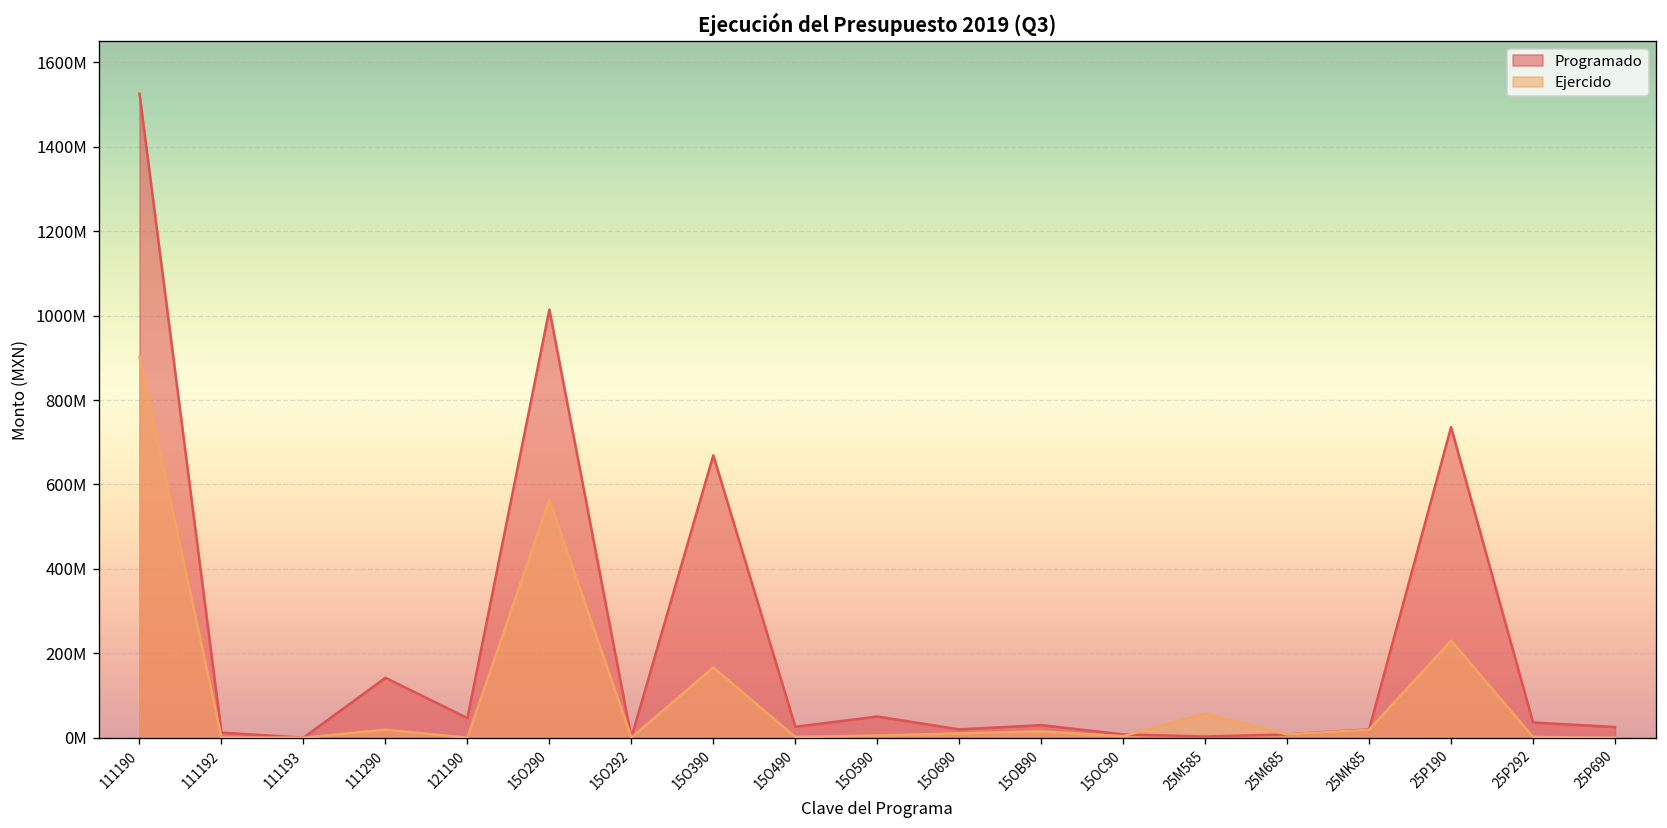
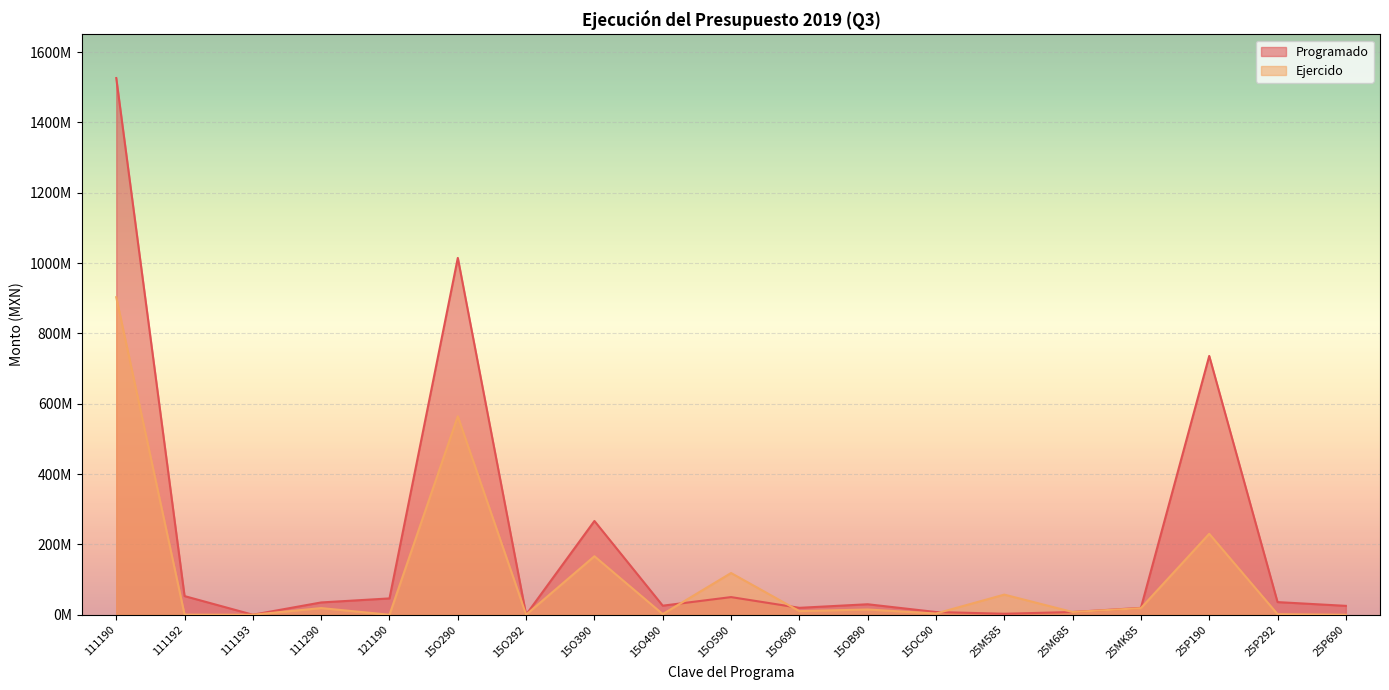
Programado, 111192: 10000000 -> 50000000
Programado, 111290: 140000000 -> 30000000
Programado, 15O390: 670000000 -> 270000000
Ejercido, 15O590: 10000000 -> 120000000
